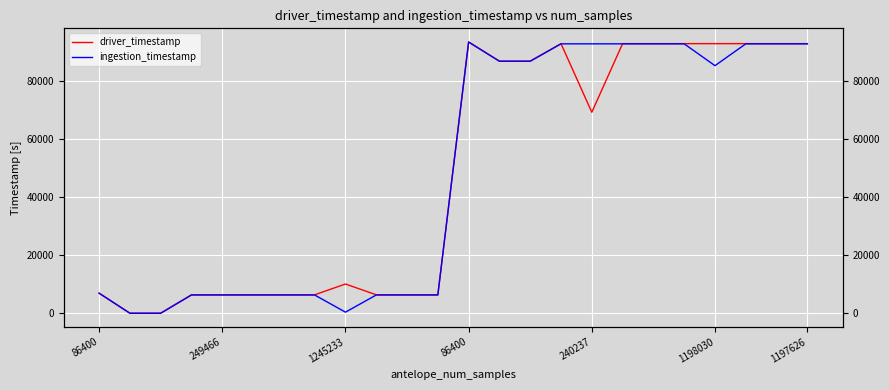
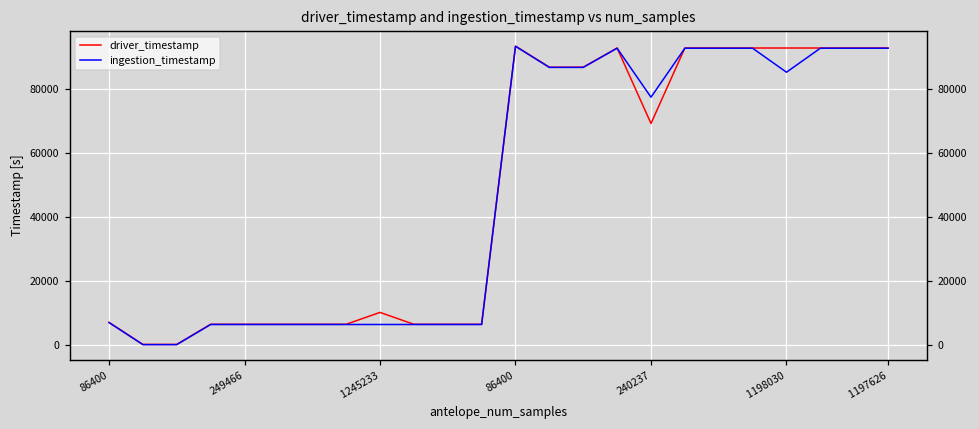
ingestion_timestamp, 1245233: 0 -> 6000
ingestion_timestamp, 240237: 93000 -> 77000
